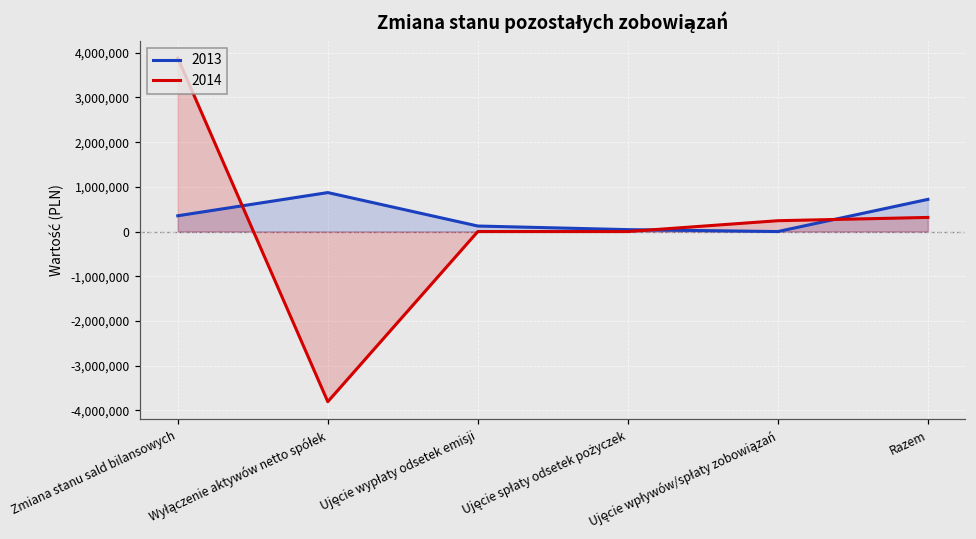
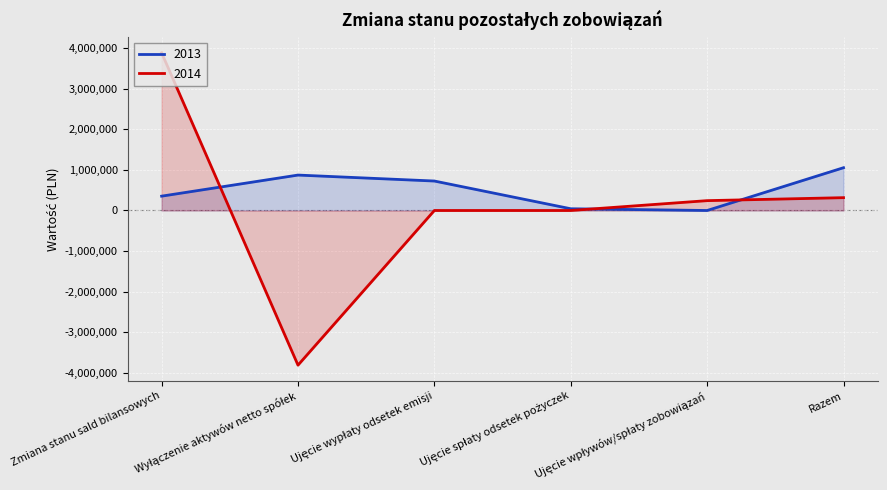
2013, Ujęcie wypłaty odsetek emisji: 100,000 -> 700,000
2013, Razem: 700,000 -> 1,100,000
